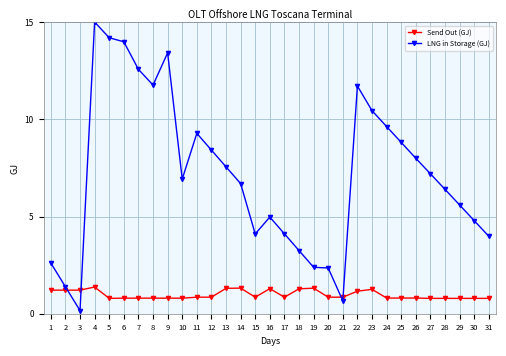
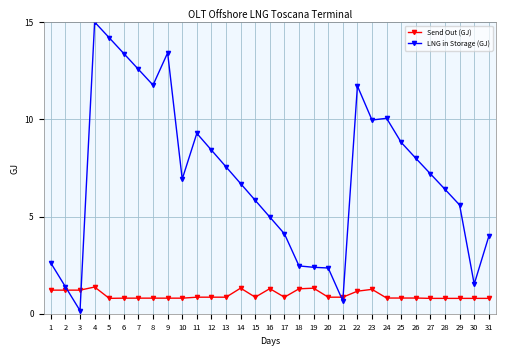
LNG in Storage (GJ), 6: 14.0 -> 13.4
Send Out (GJ), 13: 1.3 -> 0.9
LNG in Storage (GJ), 15: 4.1 -> 5.8
LNG in Storage (GJ), 18: 3.2 -> 2.5
LNG in Storage (GJ), 23: 10.4 -> 10.0
LNG in Storage (GJ), 24: 9.6 -> 10.1
LNG in Storage (GJ), 30: 4.8 -> 1.5
